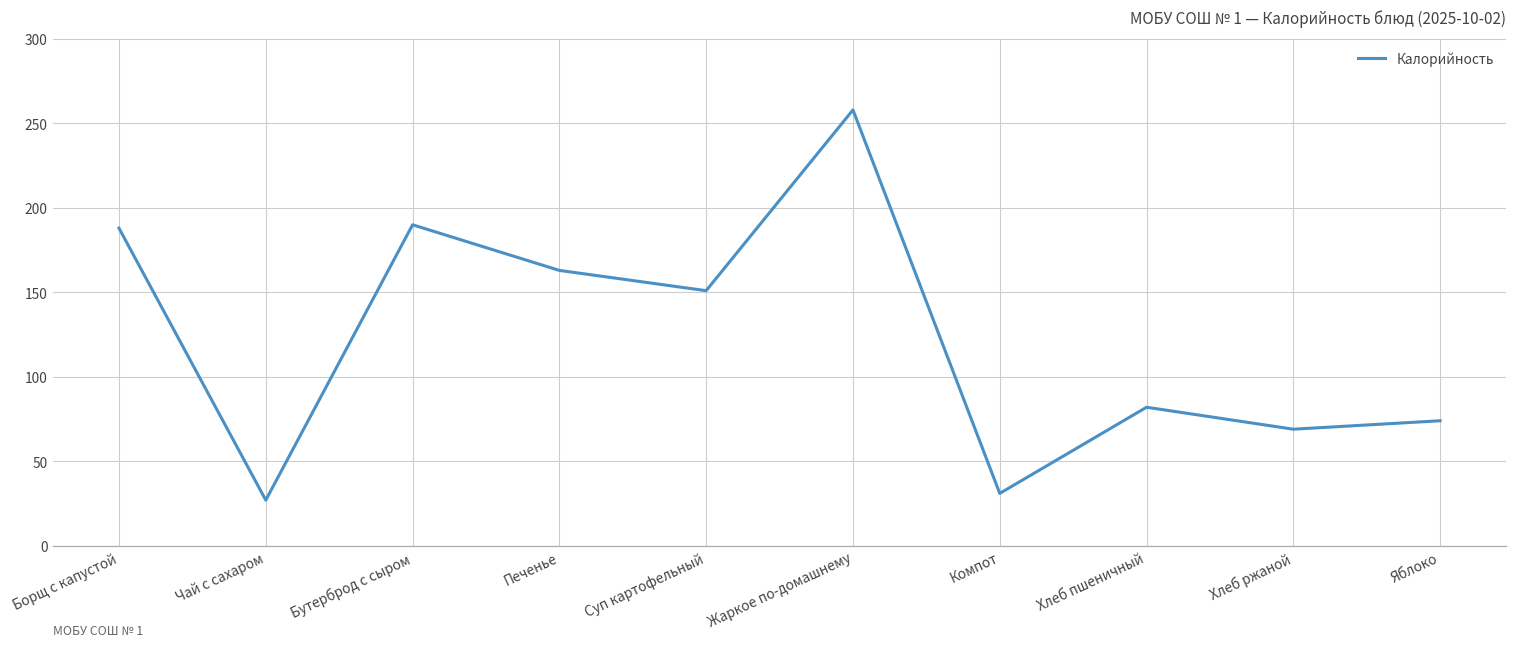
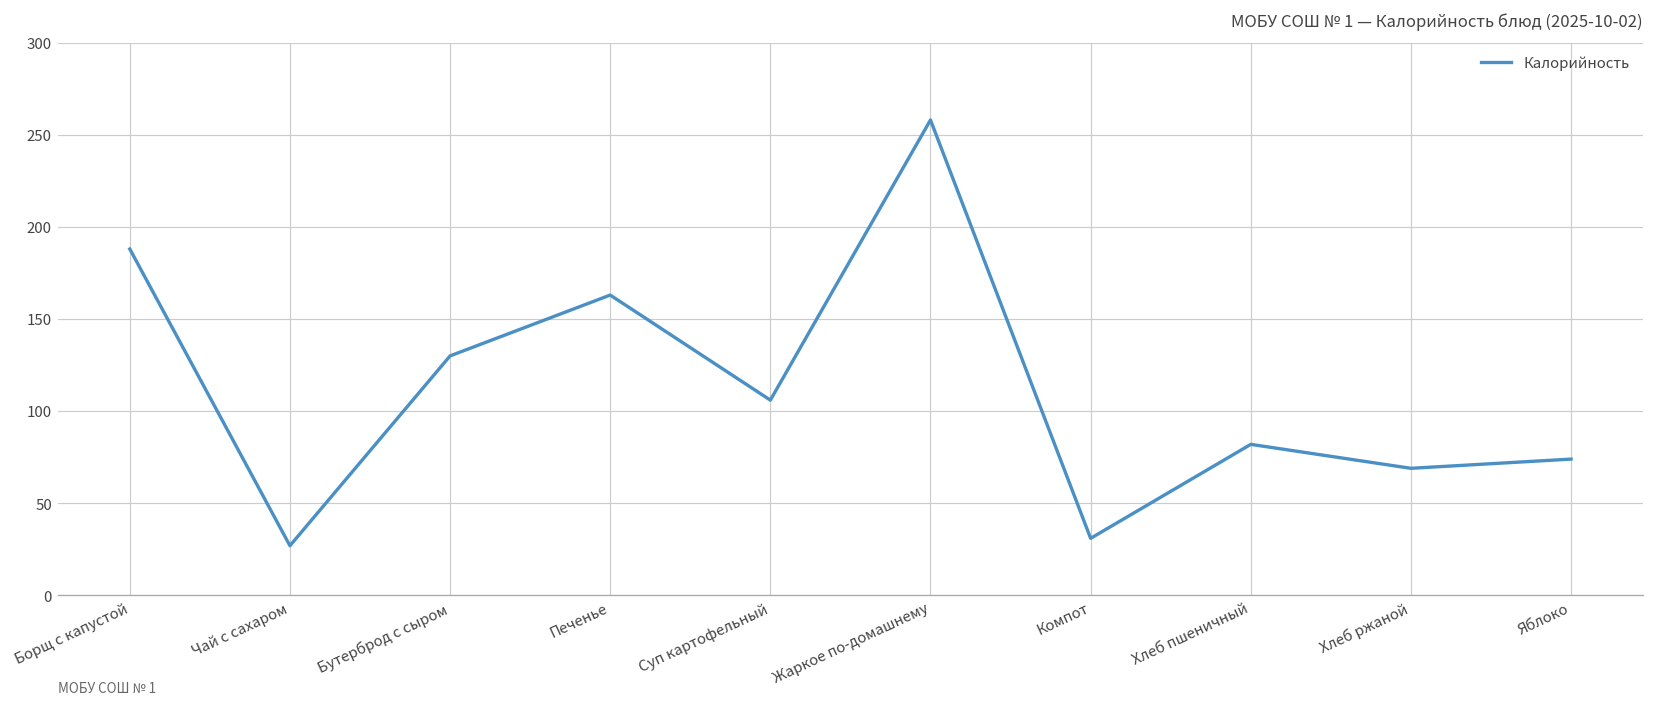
Бутерброд с сыром: 190 -> 130
Суп картофельный: 151 -> 106
